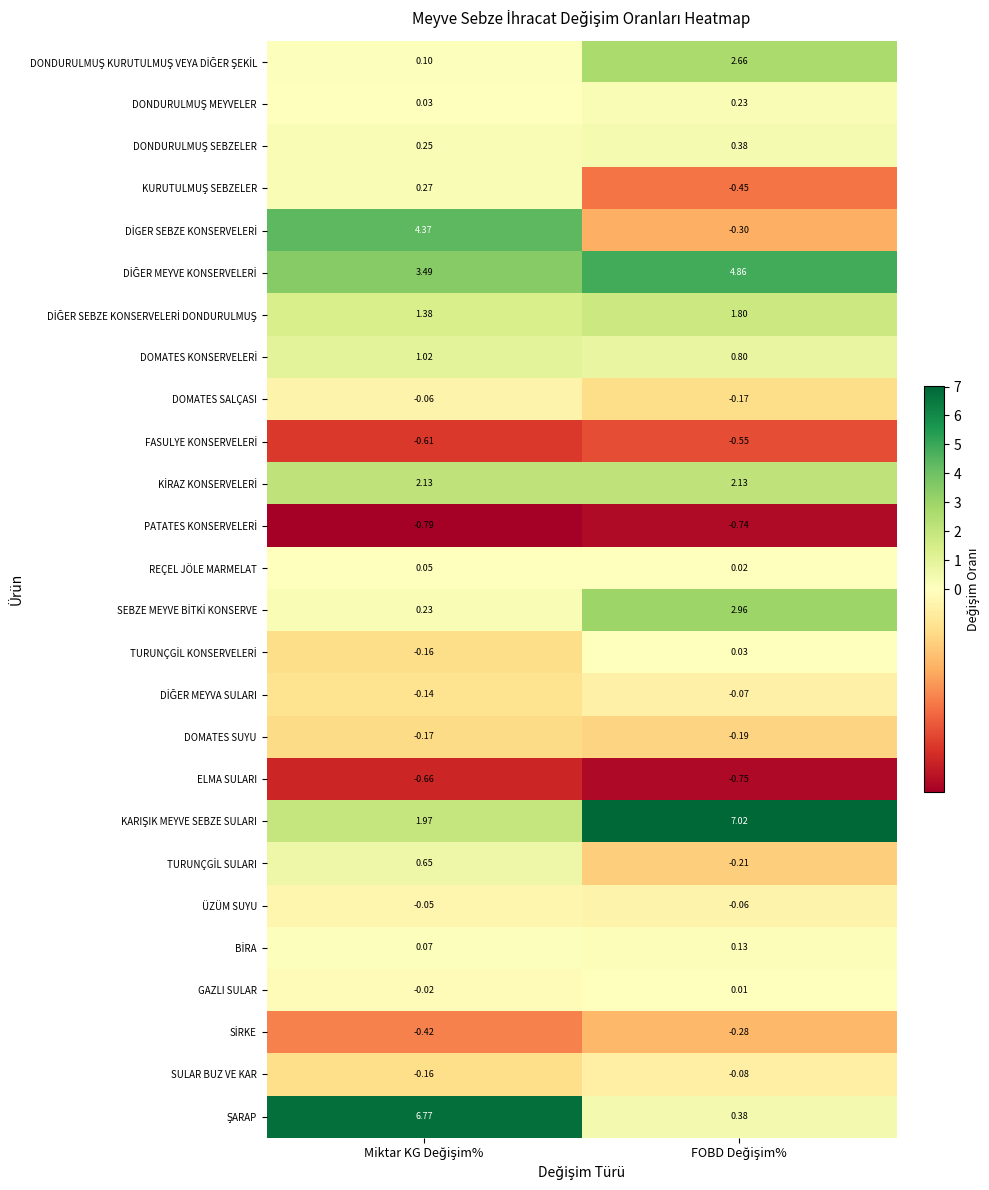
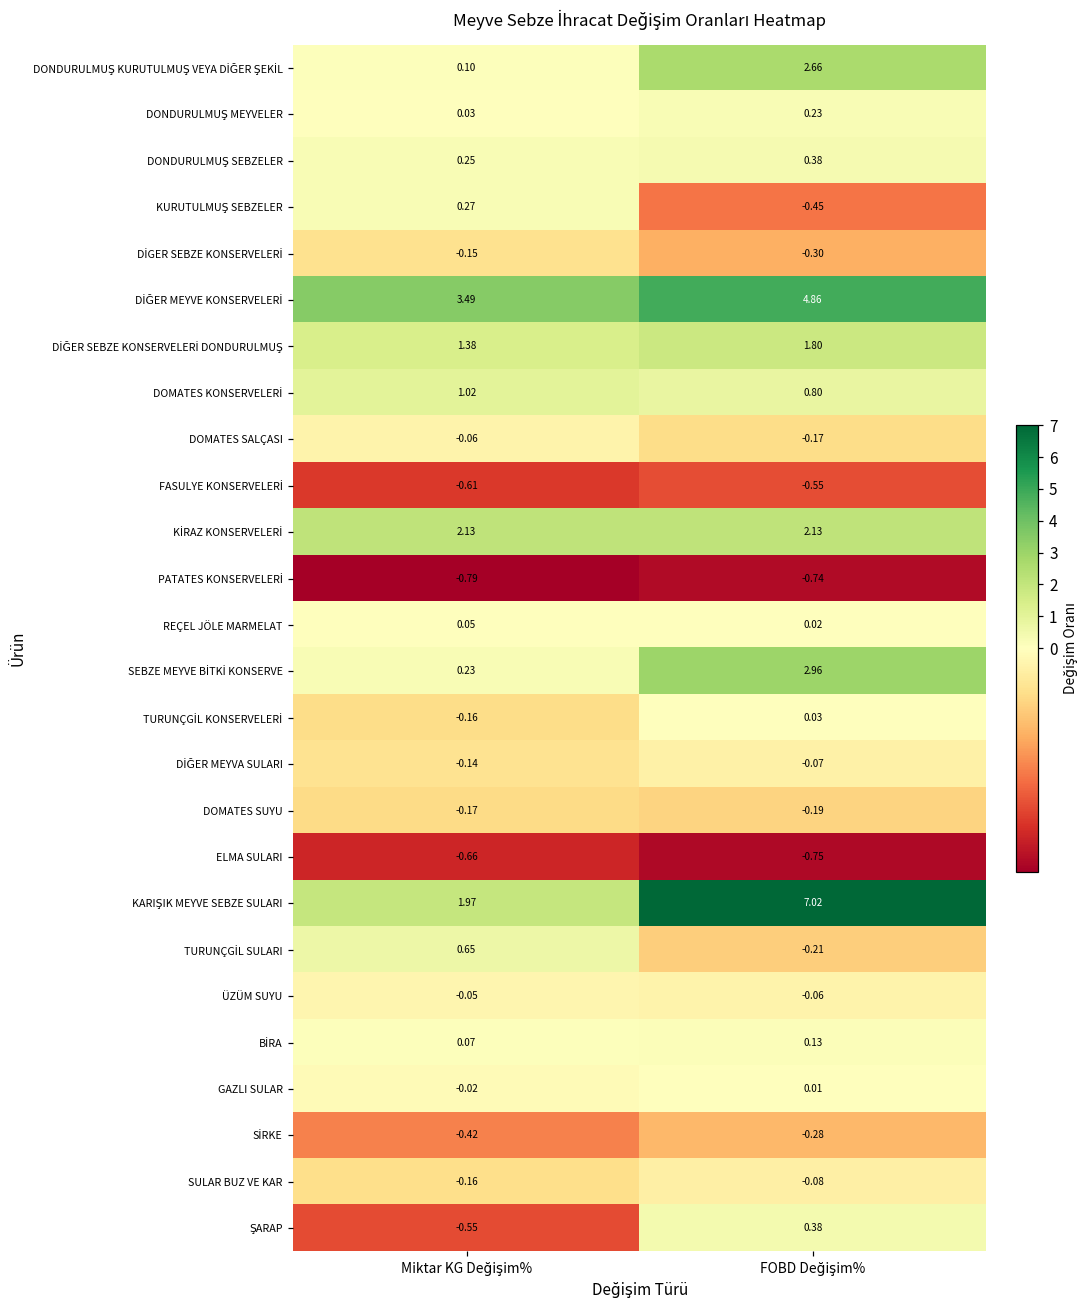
DİGER SEBZE KONSERVELERİ, Miktar KG Değişim%: 4.37 -> -0.15
ŞARAP, Miktar KG Değişim%: 6.77 -> -0.55
